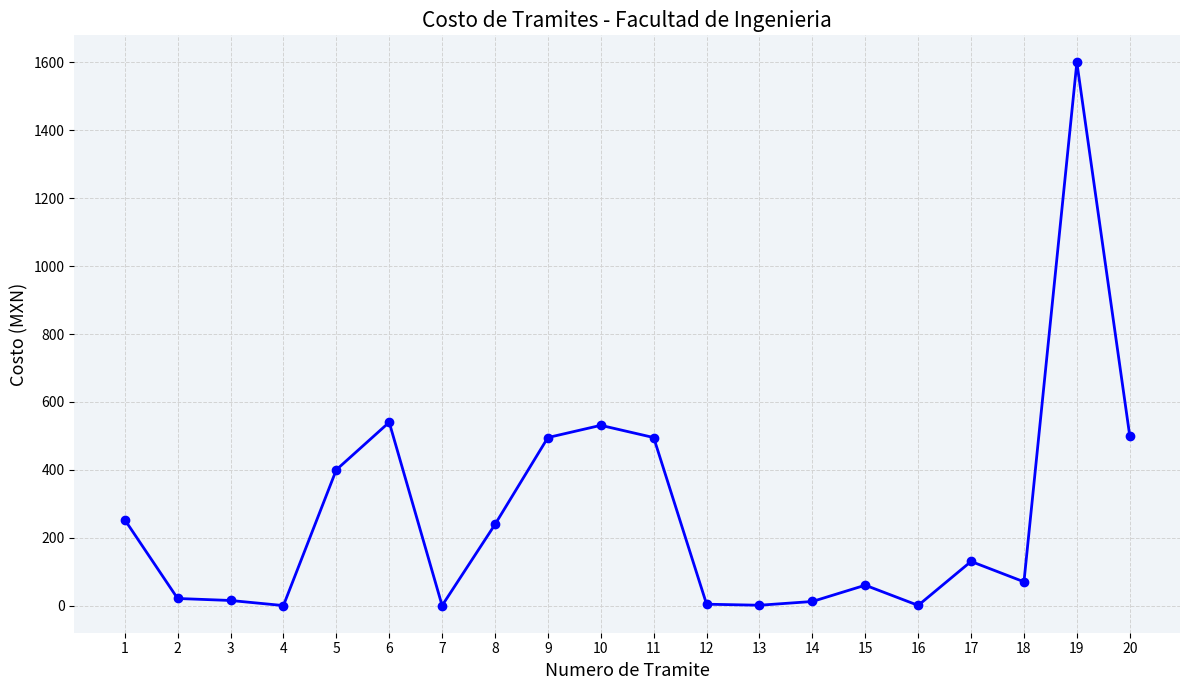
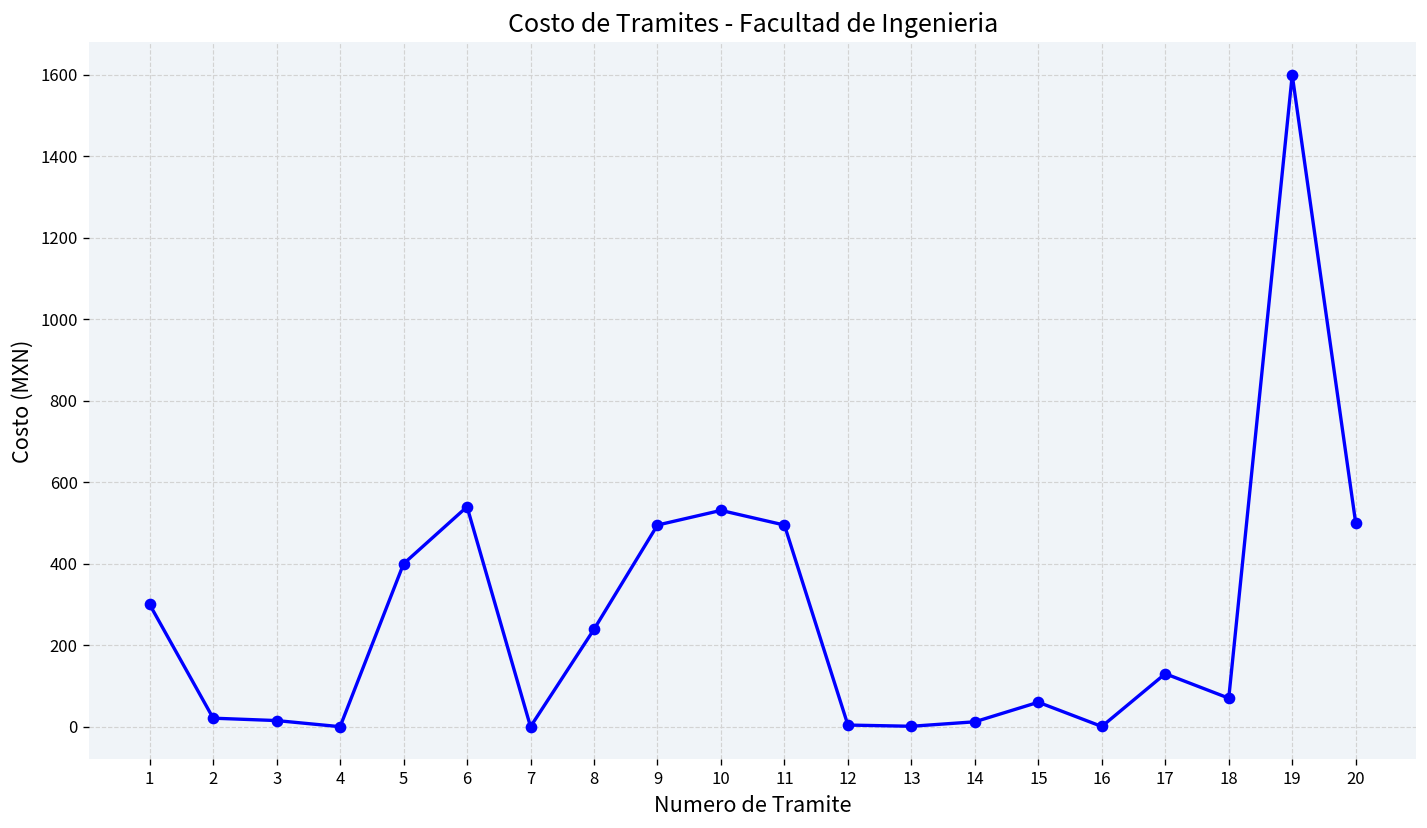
1: 250 -> 300
